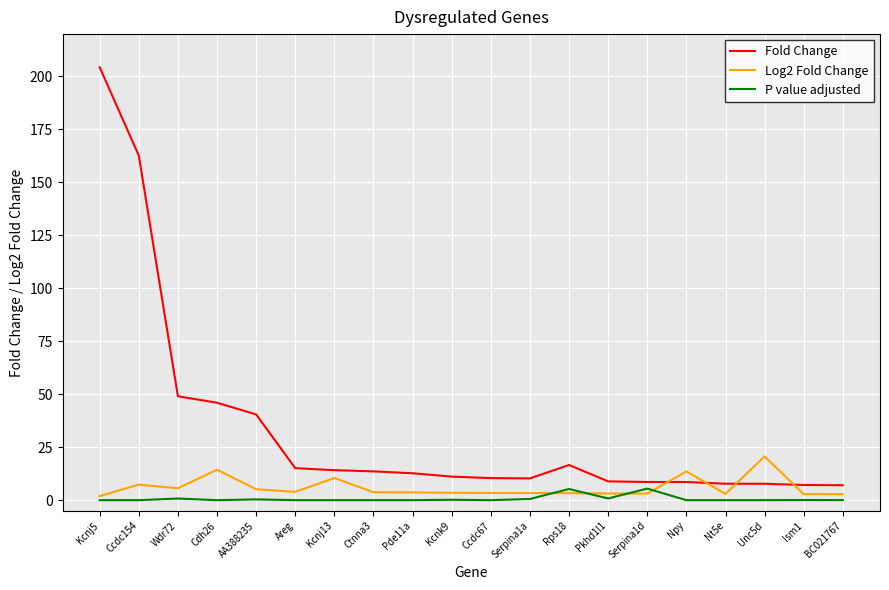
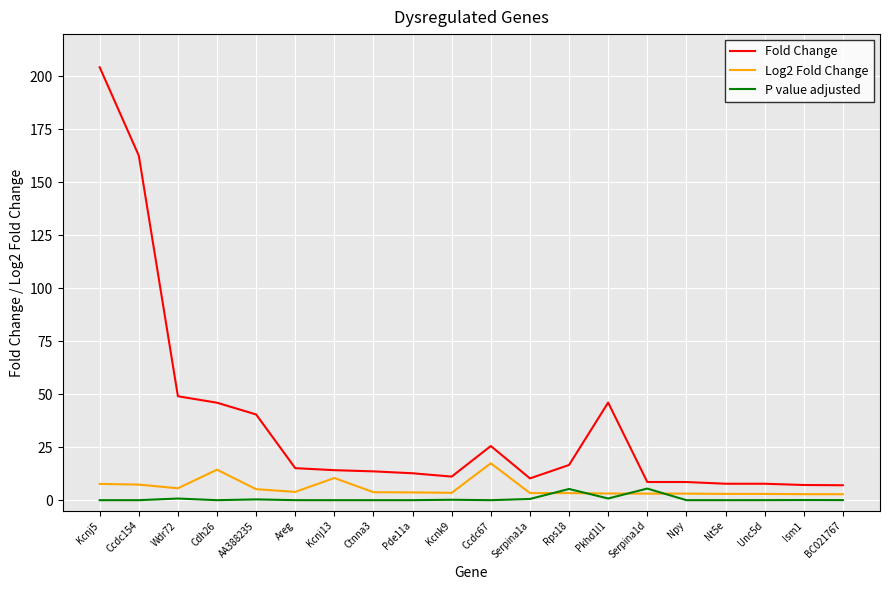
Log2 Fold Change, Kcnj5: 2 -> 8
Fold Change, Ccdc67: 10 -> 26
Log2 Fold Change, Ccdc67: 3 -> 17
Fold Change, Pkhd1l1: 9 -> 46
Log2 Fold Change, Npy: 14 -> 3
Log2 Fold Change, Unc5d: 21 -> 3
